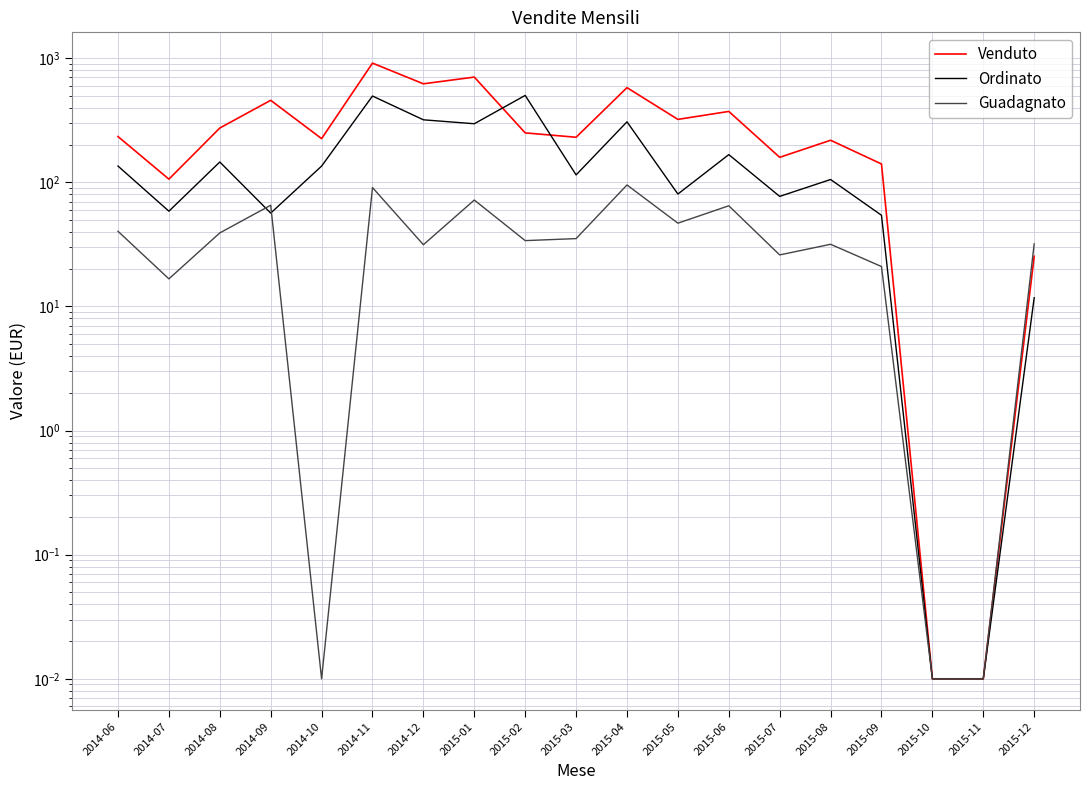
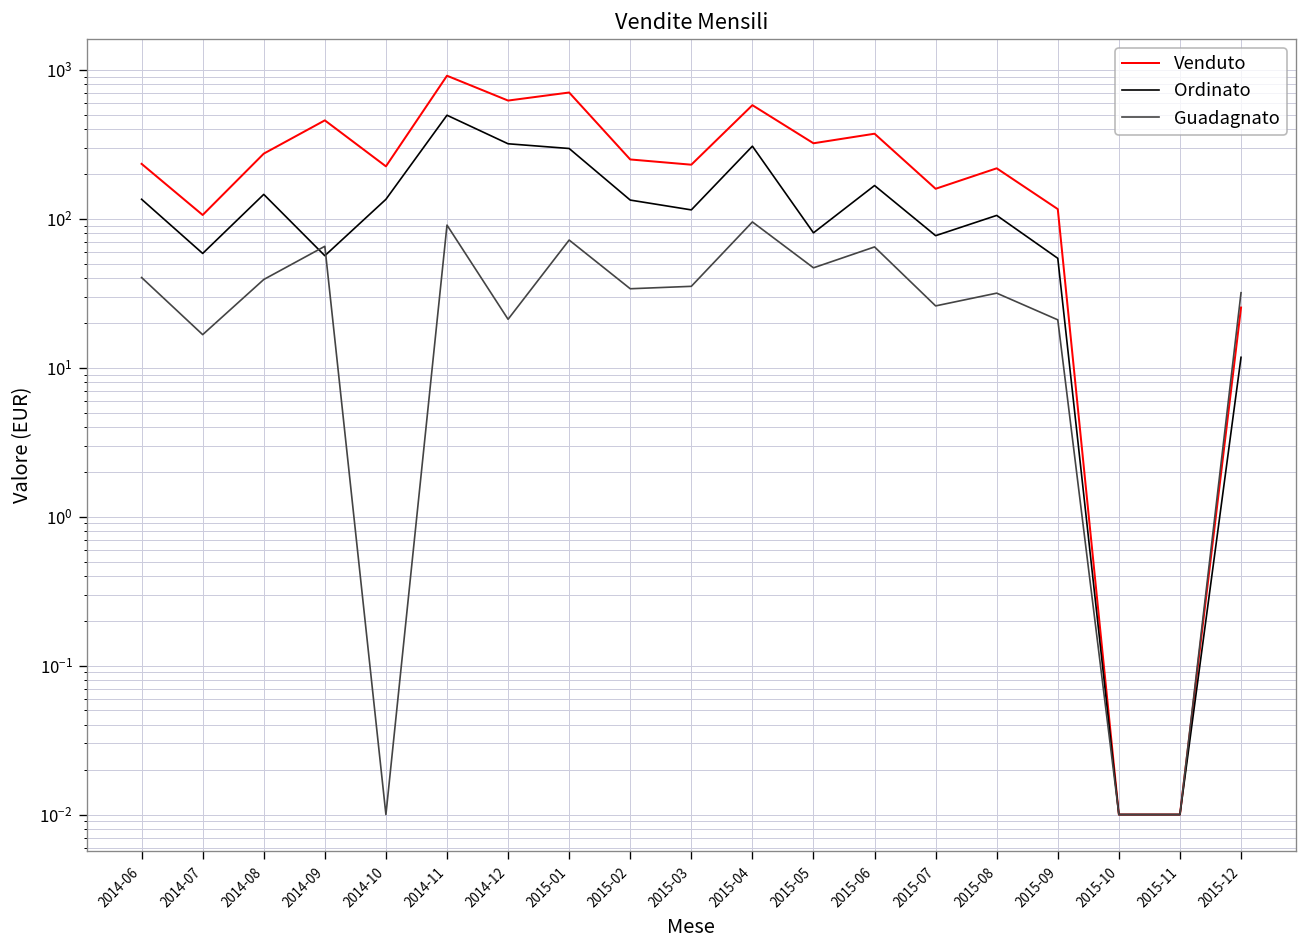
Guadagnato, 2014-12: 31 -> 21
Ordinato, 2015-02: 500 -> 130
Venduto, 2015-09: 140 -> 120
